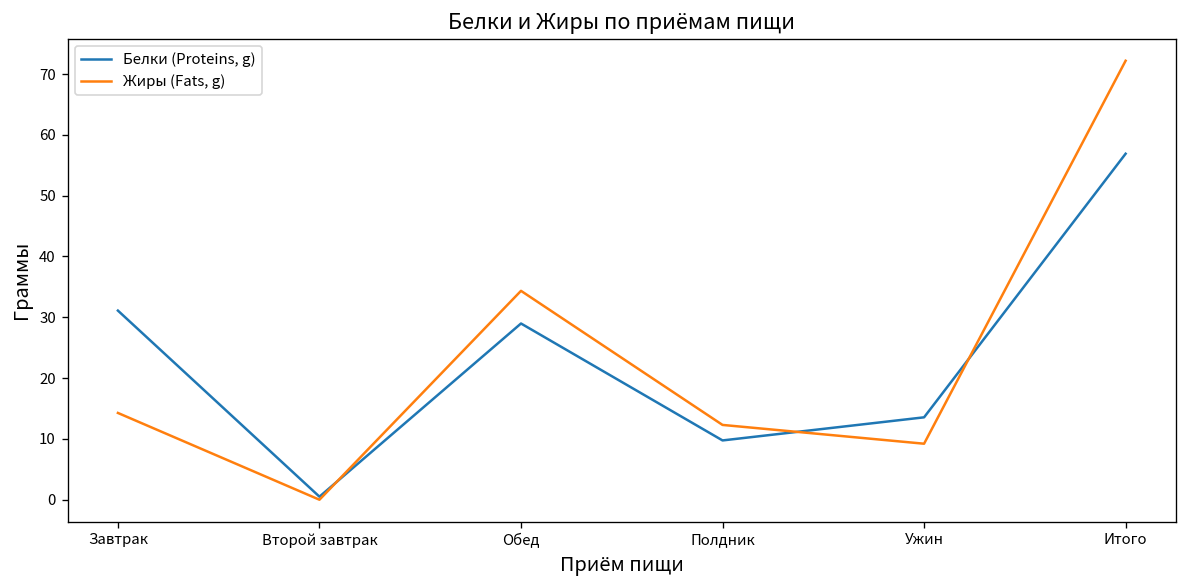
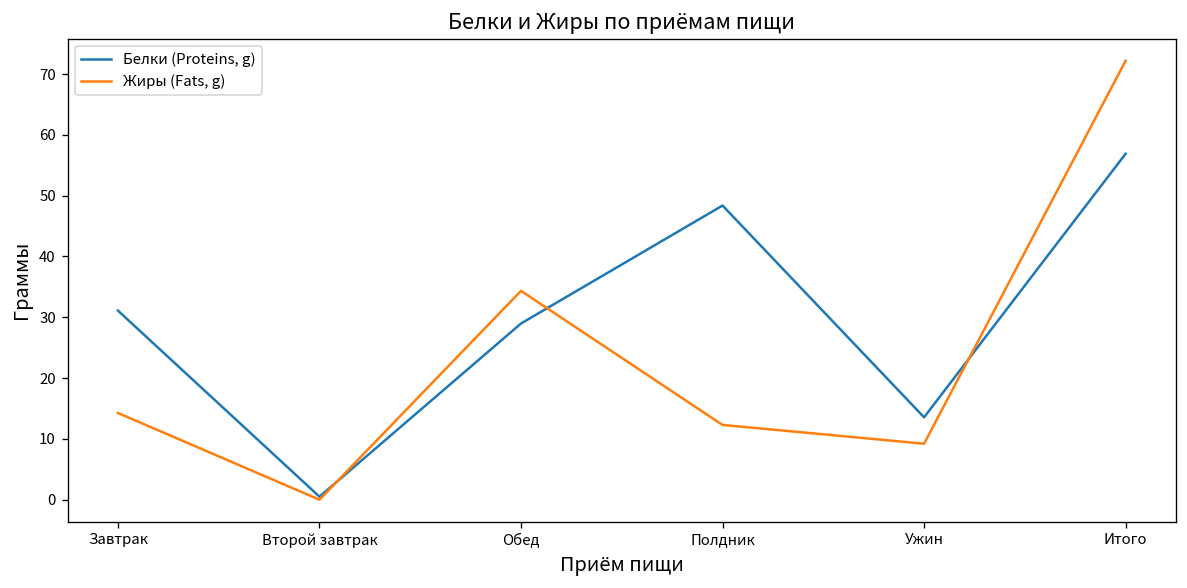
Белки (Proteins, g), Полдник: 10 -> 48
